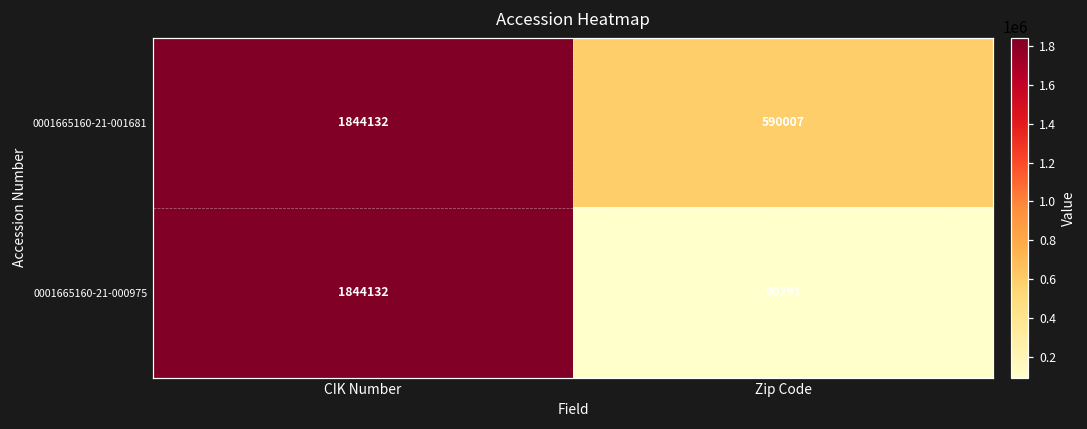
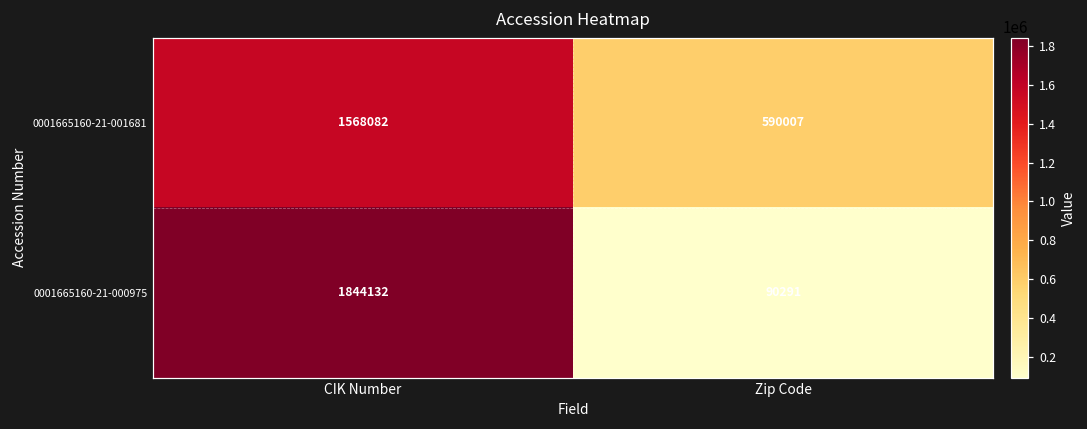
0001665160-21-001681, CIK Number: 1844132 -> 1568082
